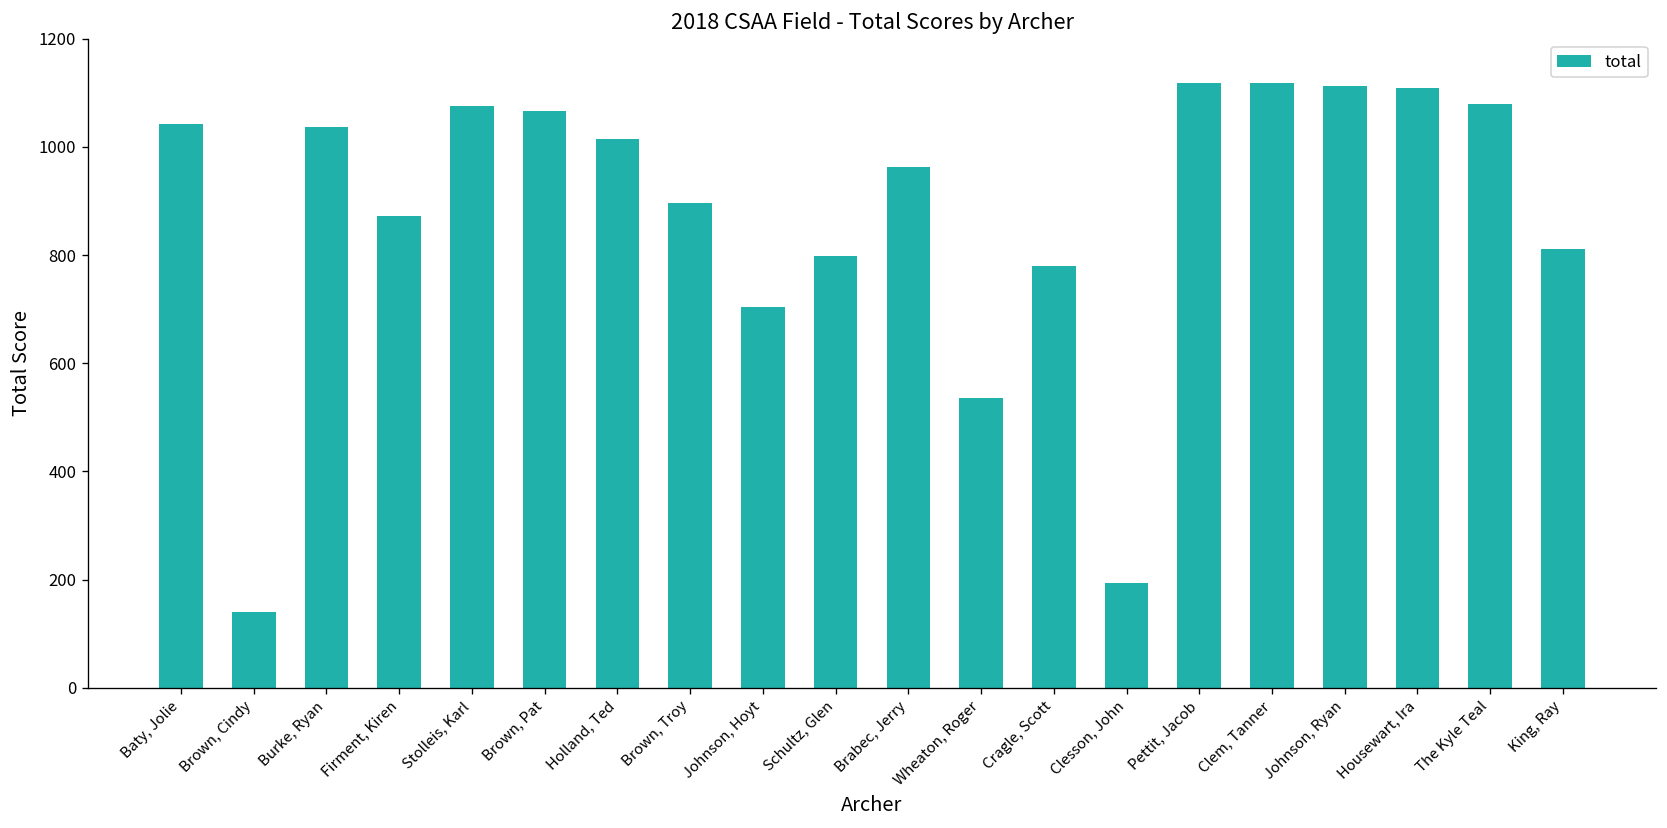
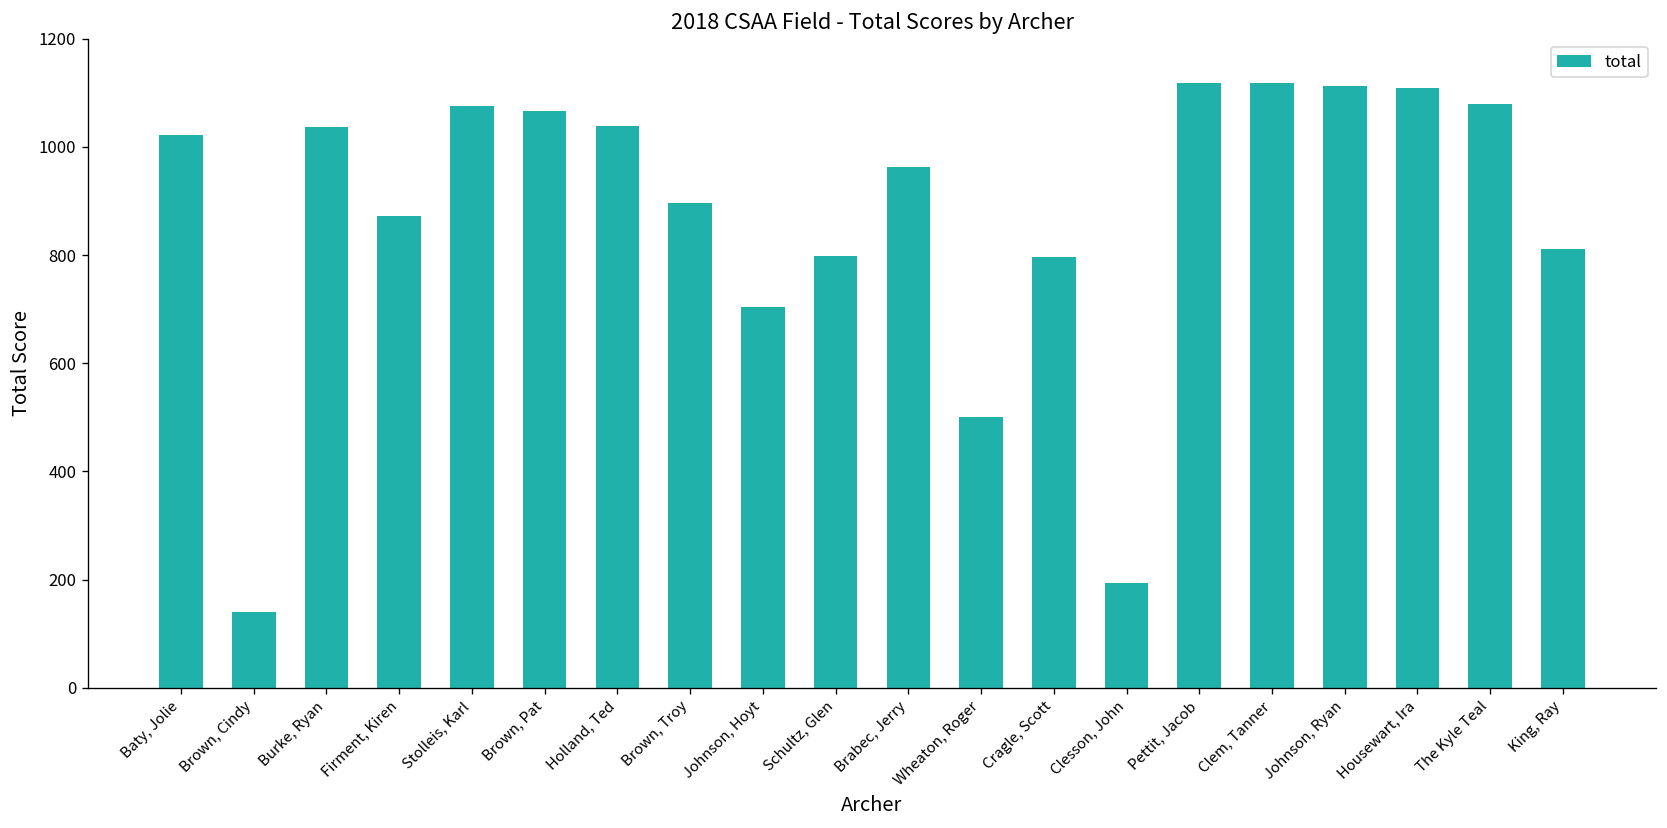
Baty, Jolie: 1040 -> 1020
Holland, Ted: 1010 -> 1040
Wheaton, Roger: 540 -> 500
Cragle, Scott: 780 -> 800
